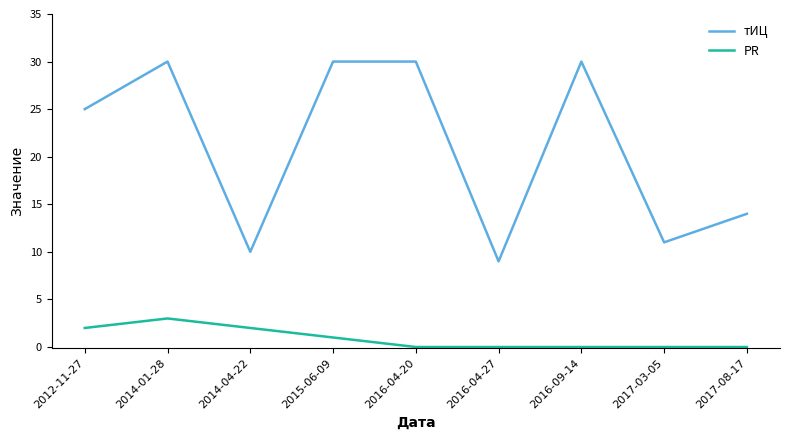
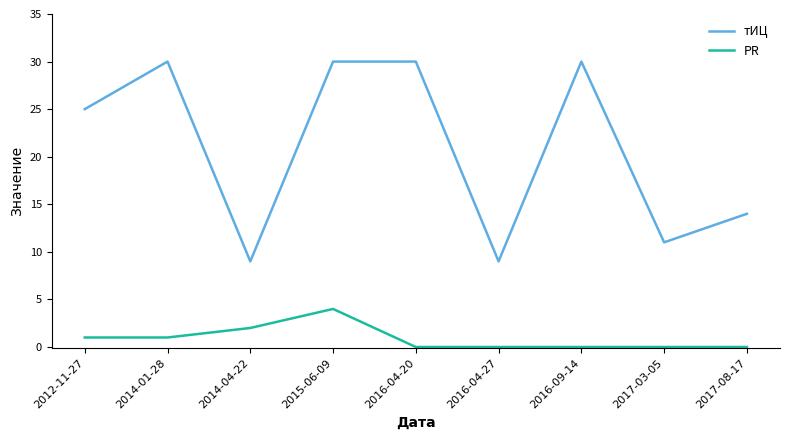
PR, 2012-11-27: 2 -> 1
PR, 2014-01-28: 3 -> 1
тИЦ, 2014-04-22: 10 -> 9
PR, 2015-06-09: 1 -> 4
